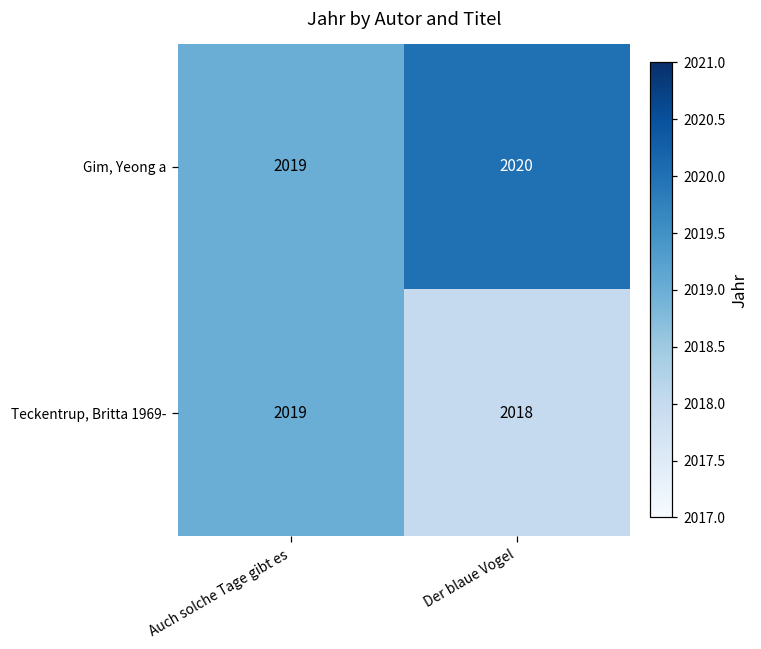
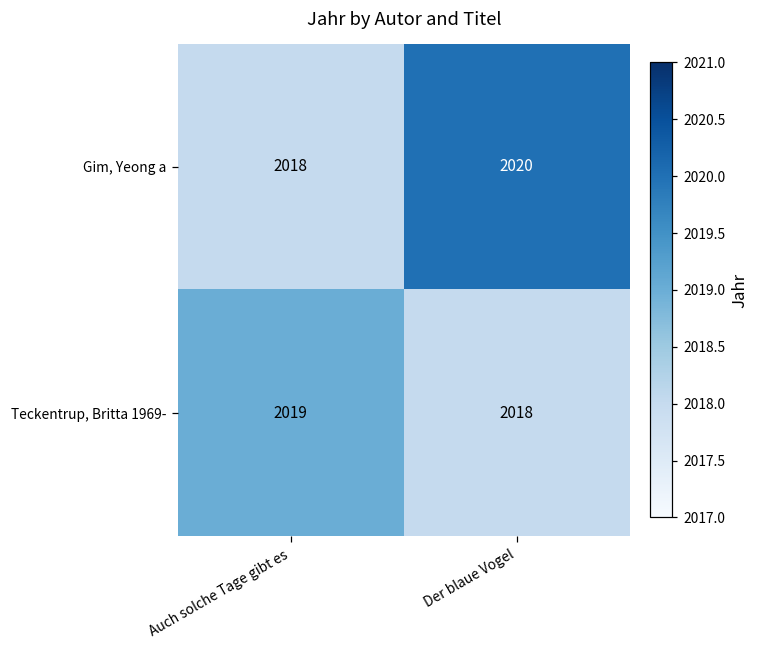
Gim, Yeong a, Auch solche Tage gibt es: 2019 -> 2018
